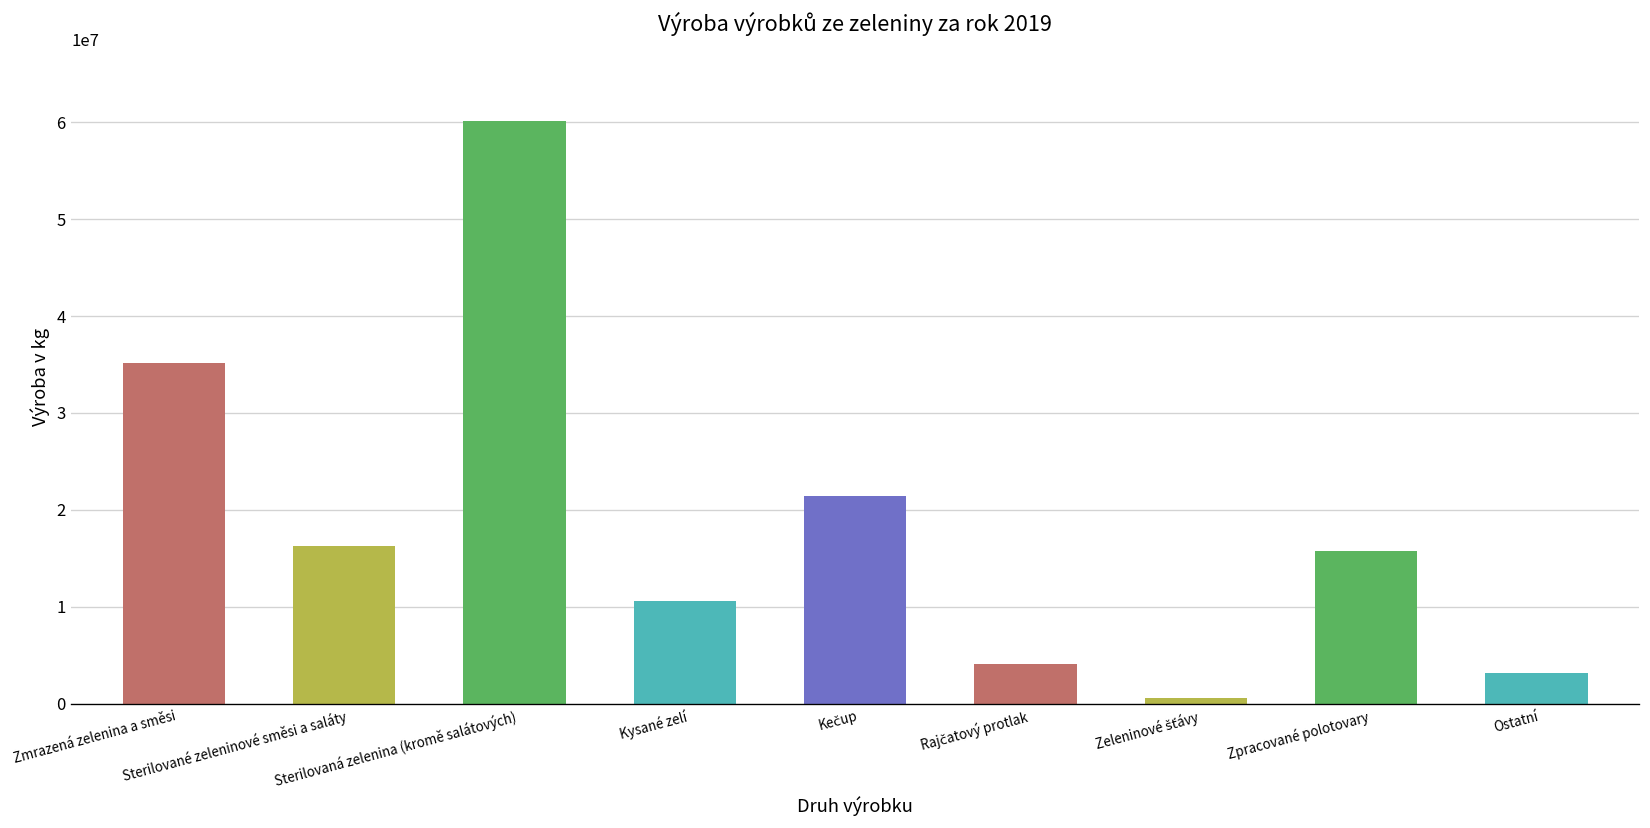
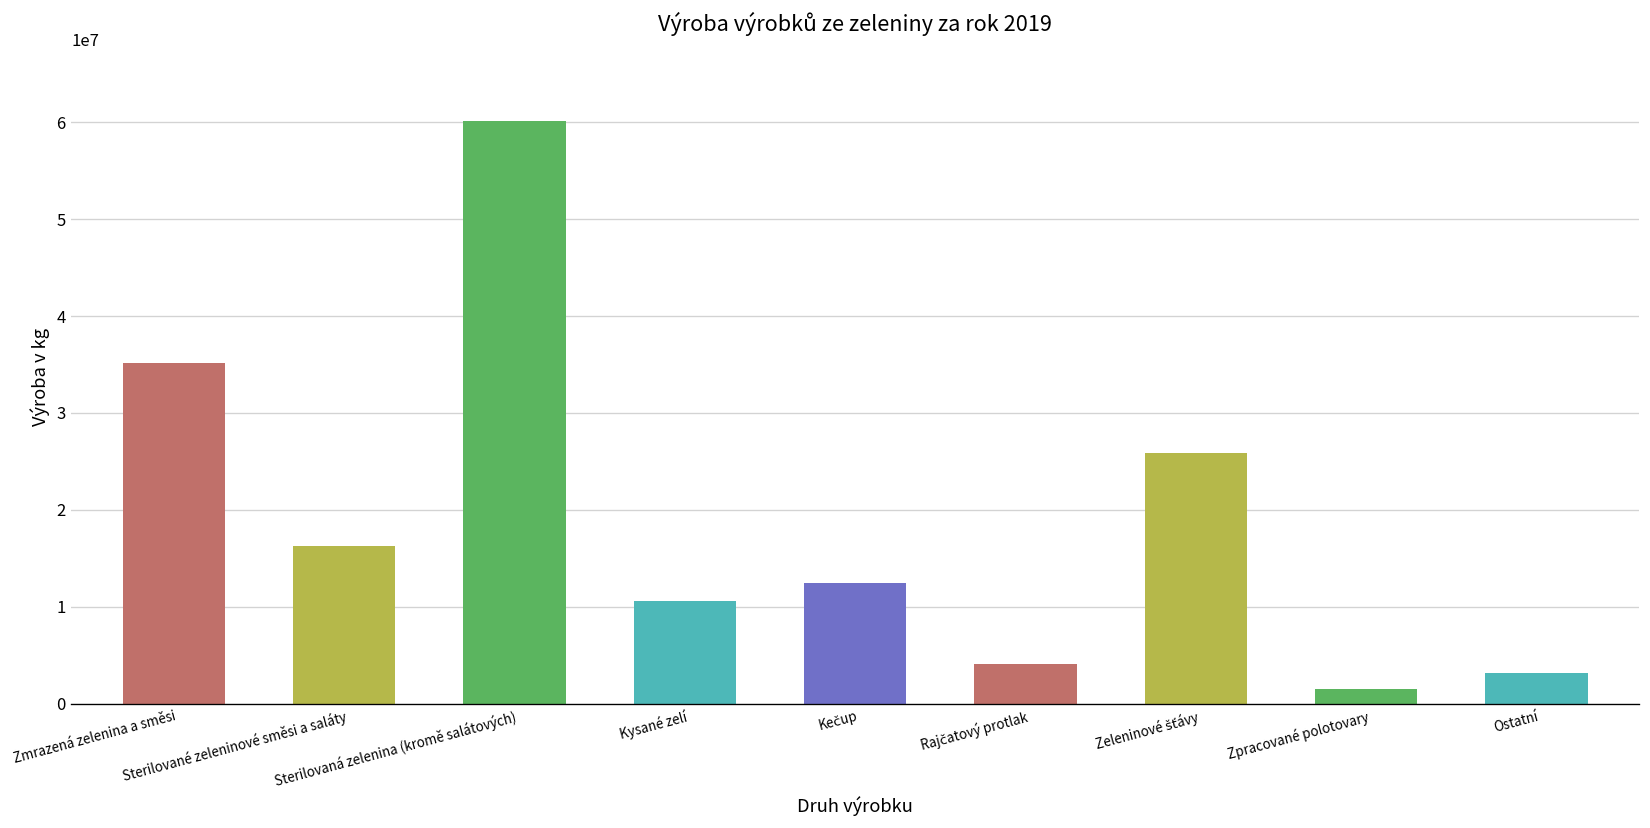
Kečup: 21000000 -> 12000000
Zeleninové šťávy: 1000000 -> 26000000
Zpracované polotovary: 16000000 -> 2000000
